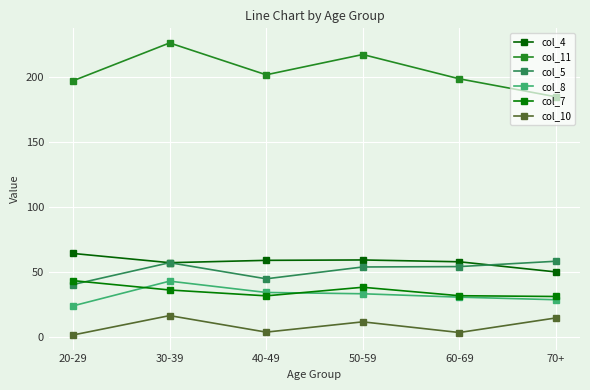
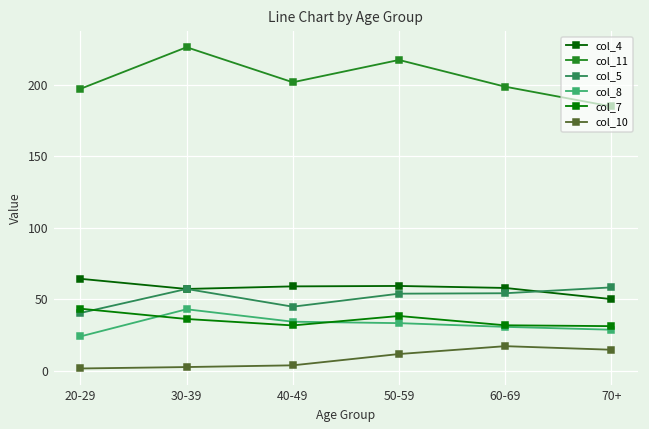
col_10, 30-39: 16 -> 3
col_10, 60-69: 3 -> 17
